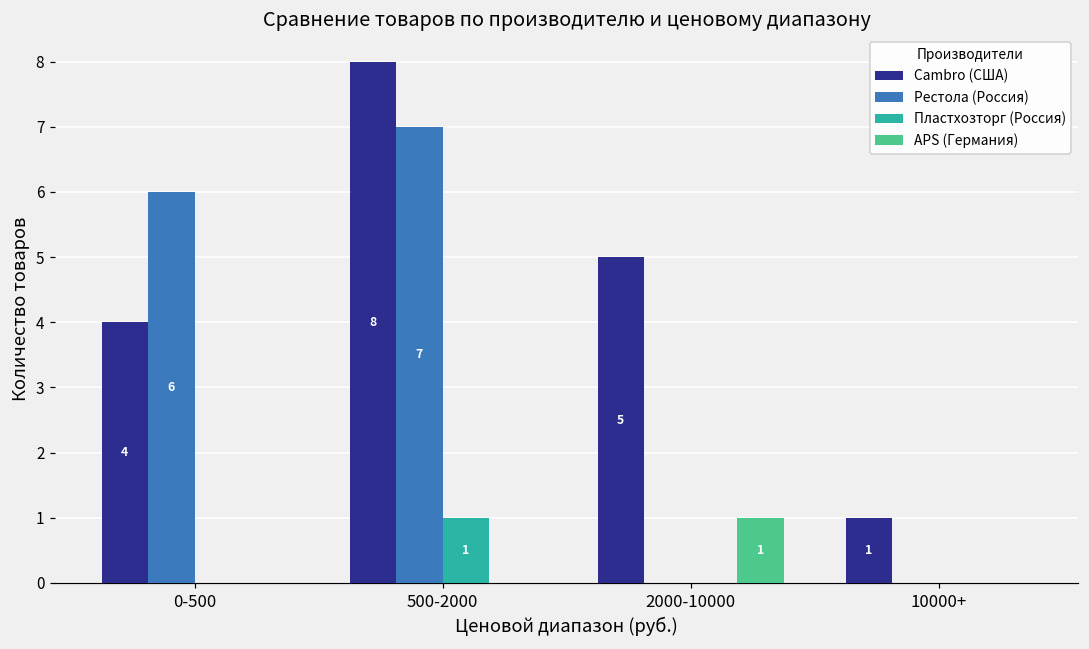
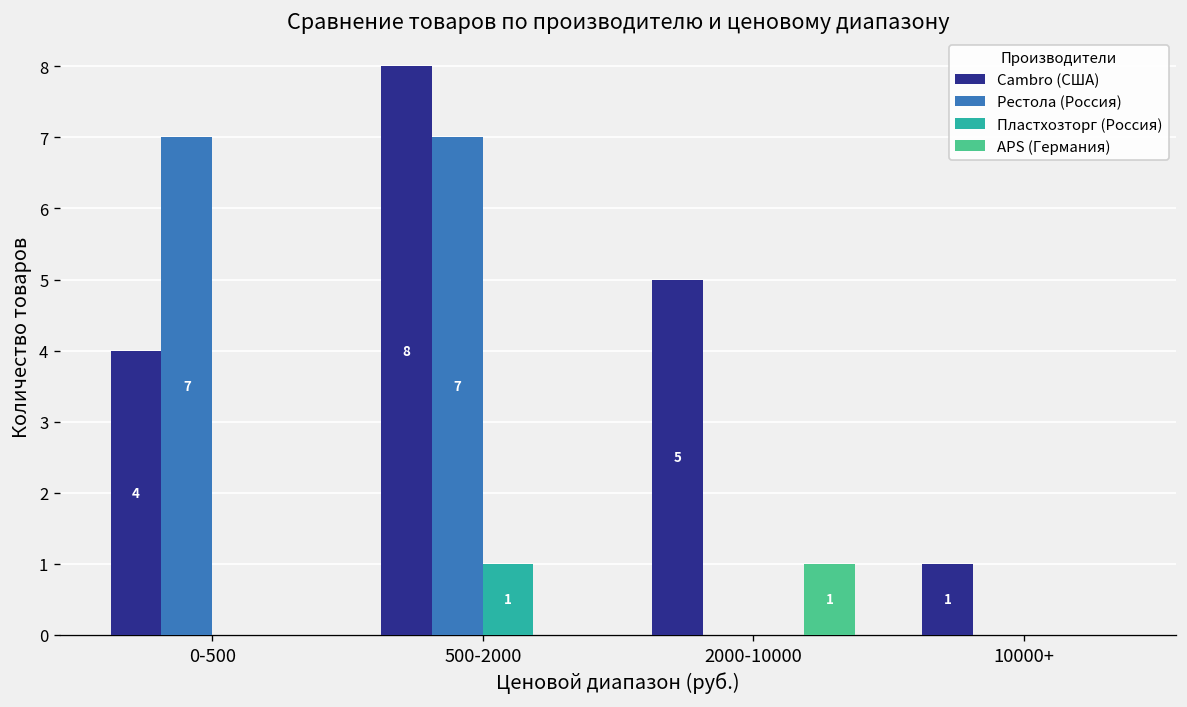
Рестола (Россия), 0-500: 6 -> 7
